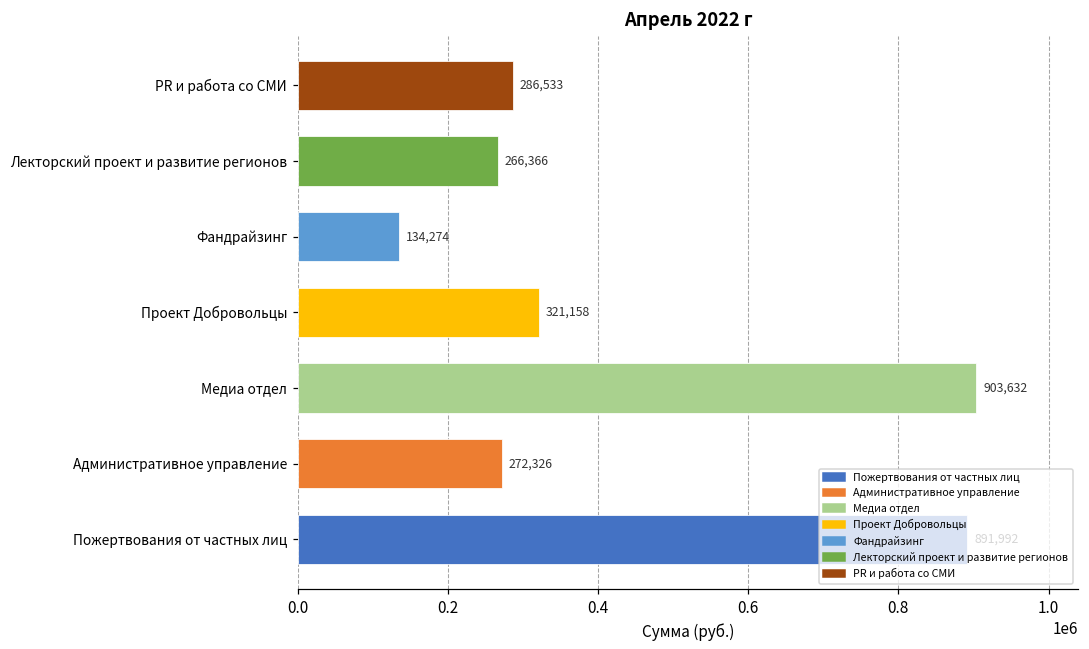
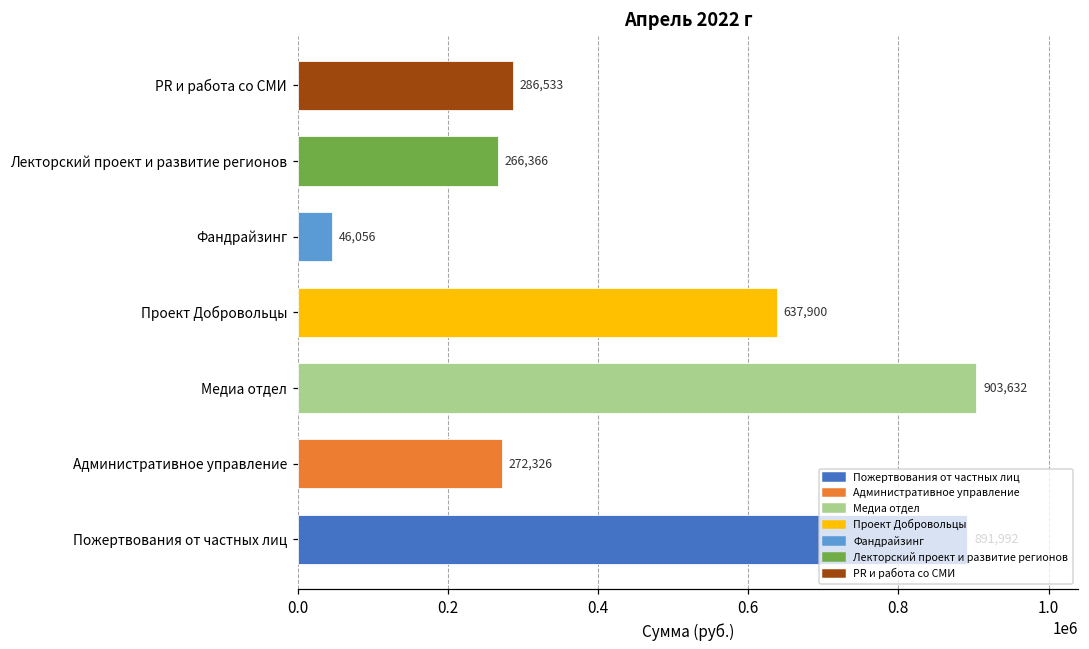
Фандрайзинг: 134,274 -> 46,056
Проект Добровольцы: 321,158 -> 637,900
